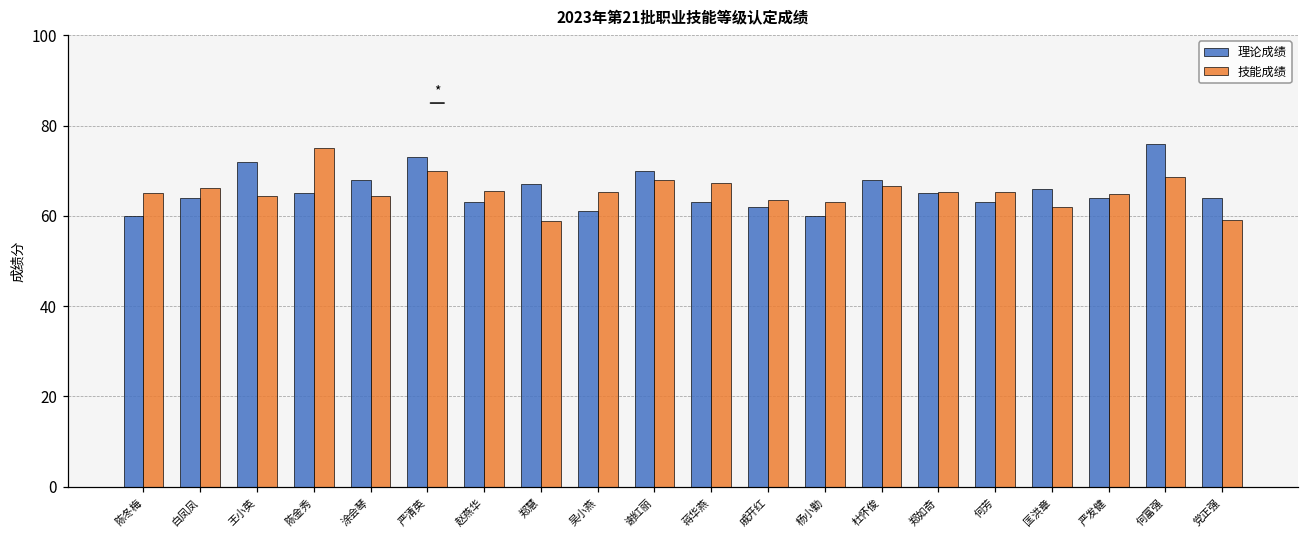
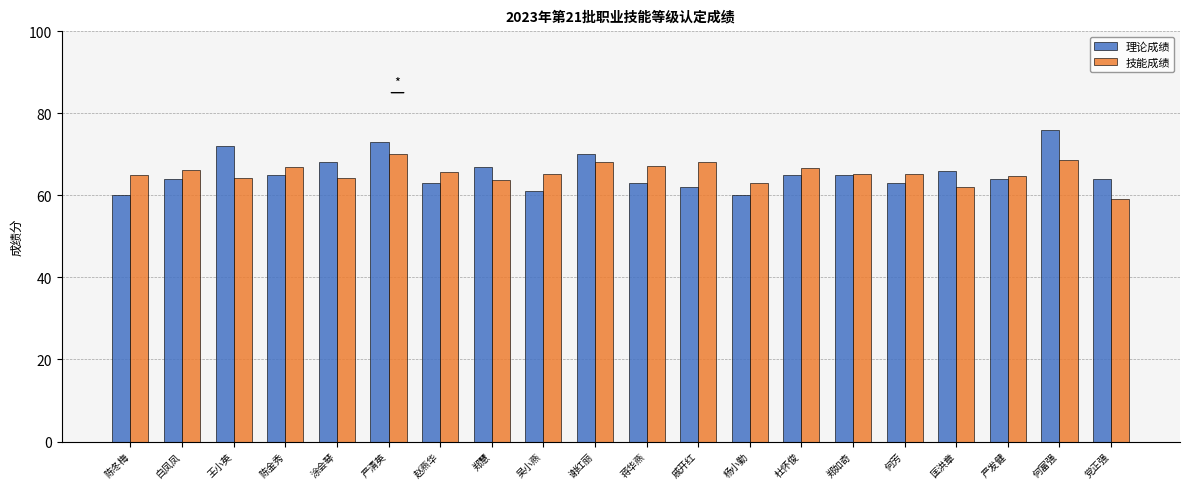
技能成绩, 陈金秀: 75 -> 67
技能成绩, 郑慧: 59 -> 64
技能成绩, 戚开红: 64 -> 68
理论成绩, 杜怀俊: 68 -> 65
